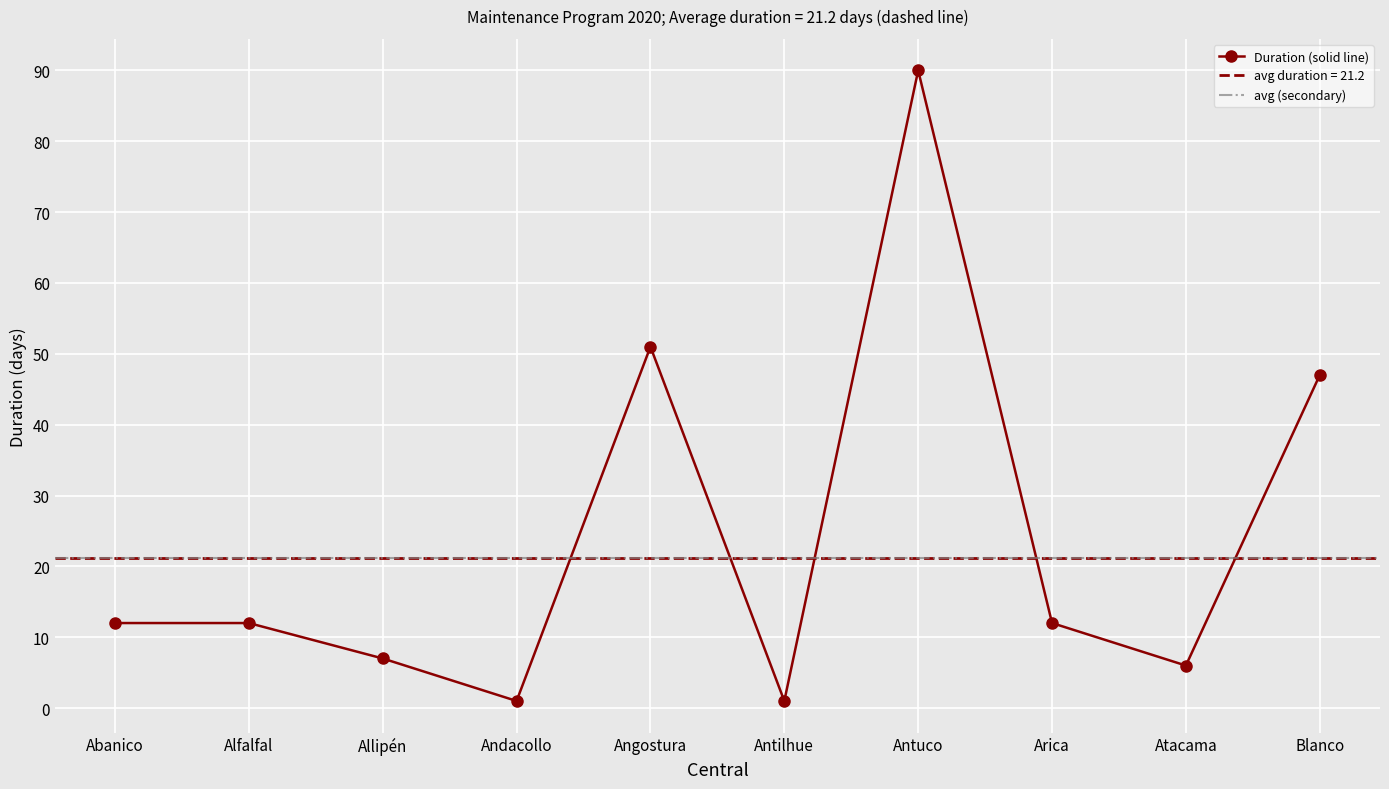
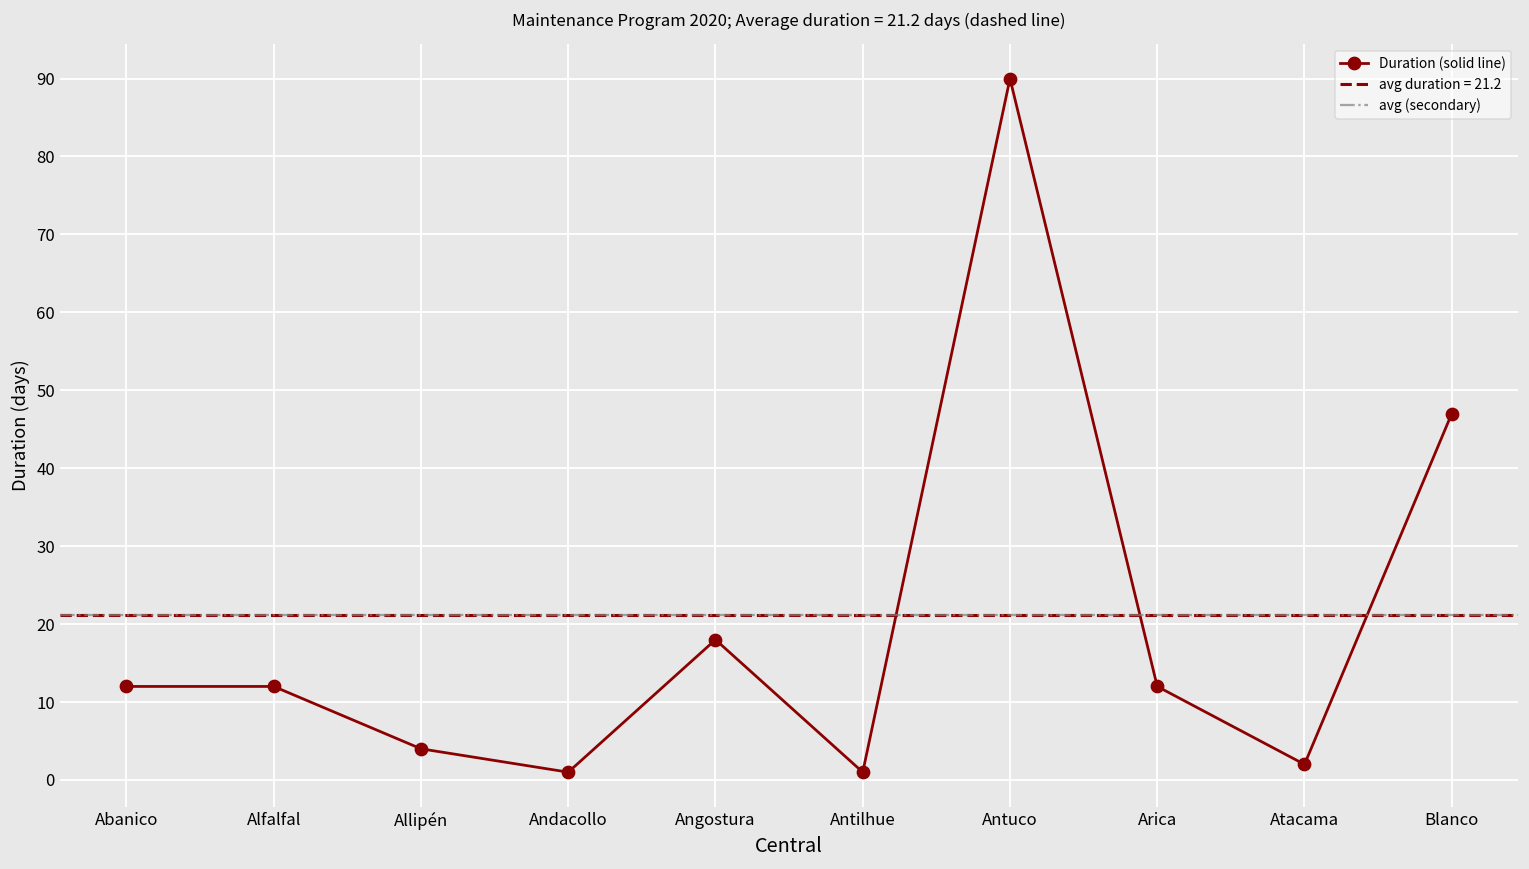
Allipén: 7 -> 4
Angostura: 51 -> 18
Atacama: 6 -> 2
